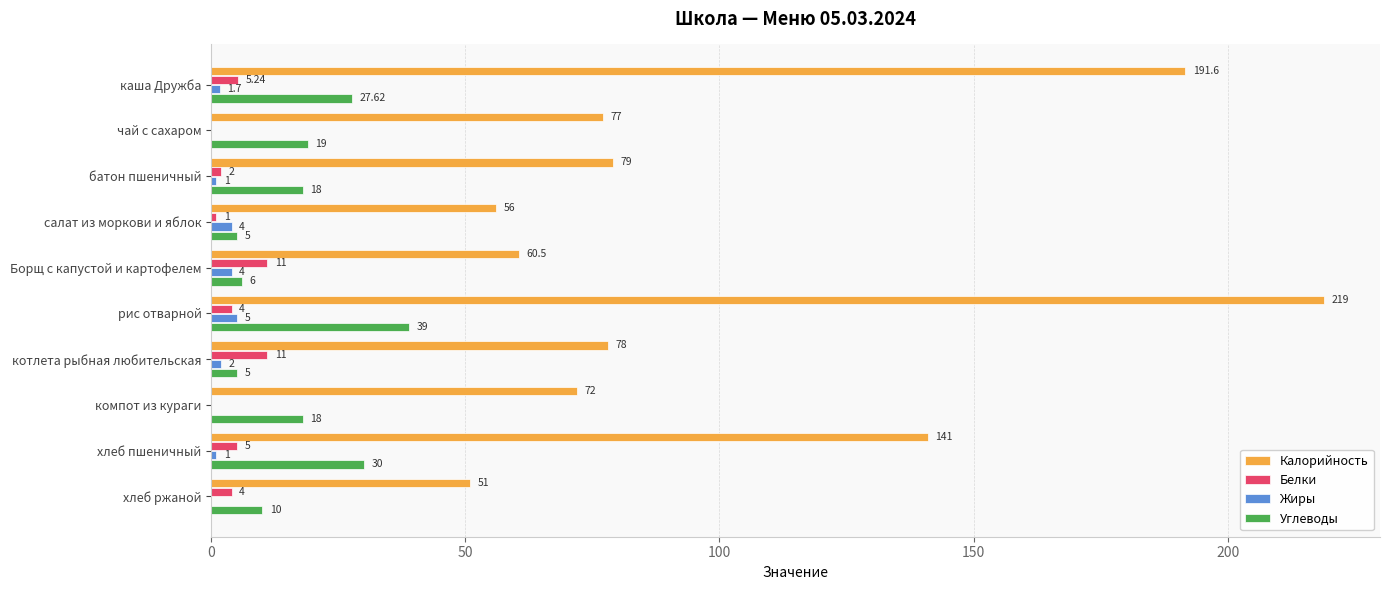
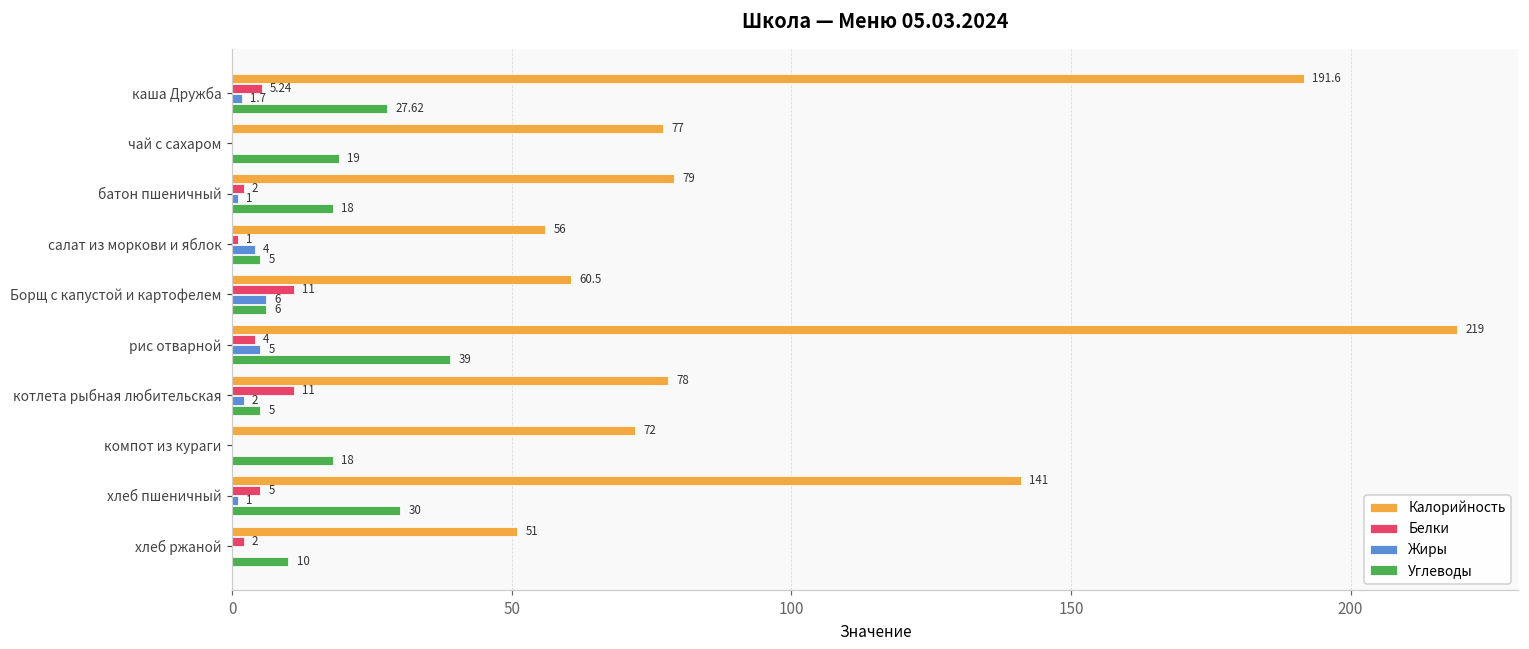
Жиры, Борщ с капустой и картофелем: 4 -> 6
Белки, хлеб ржаной: 4 -> 2
